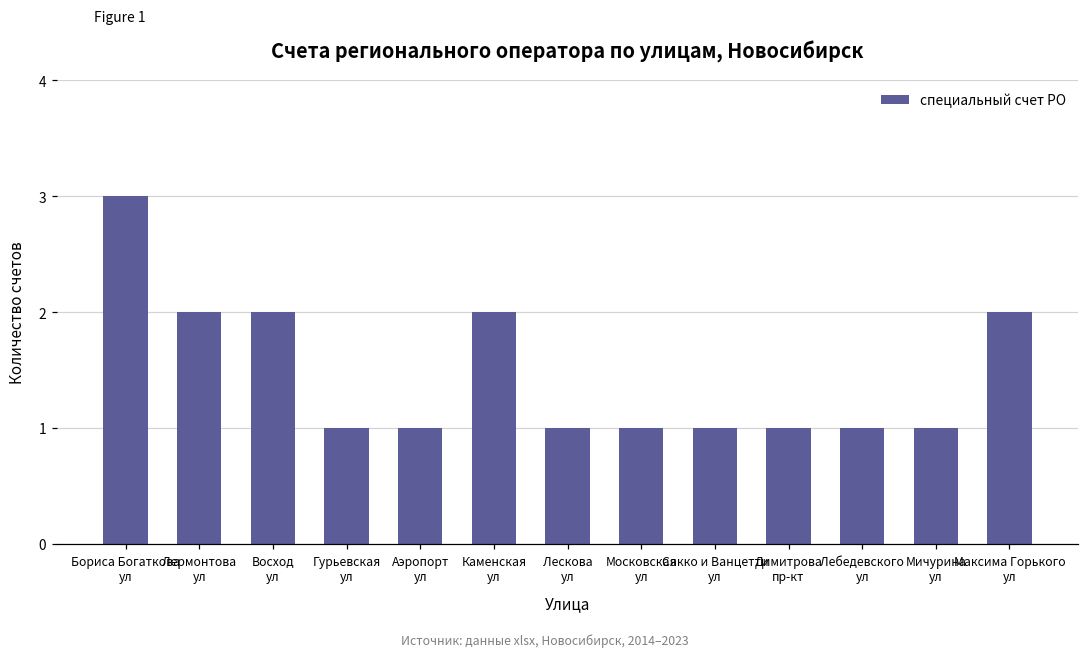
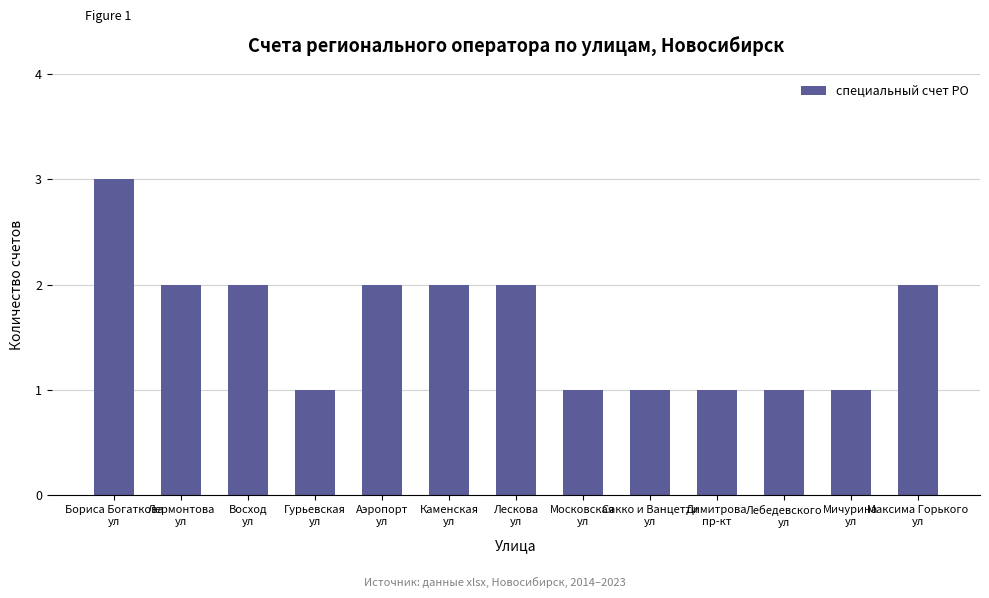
Аэропорт ул: 1 -> 2
Лескова ул: 1 -> 2
